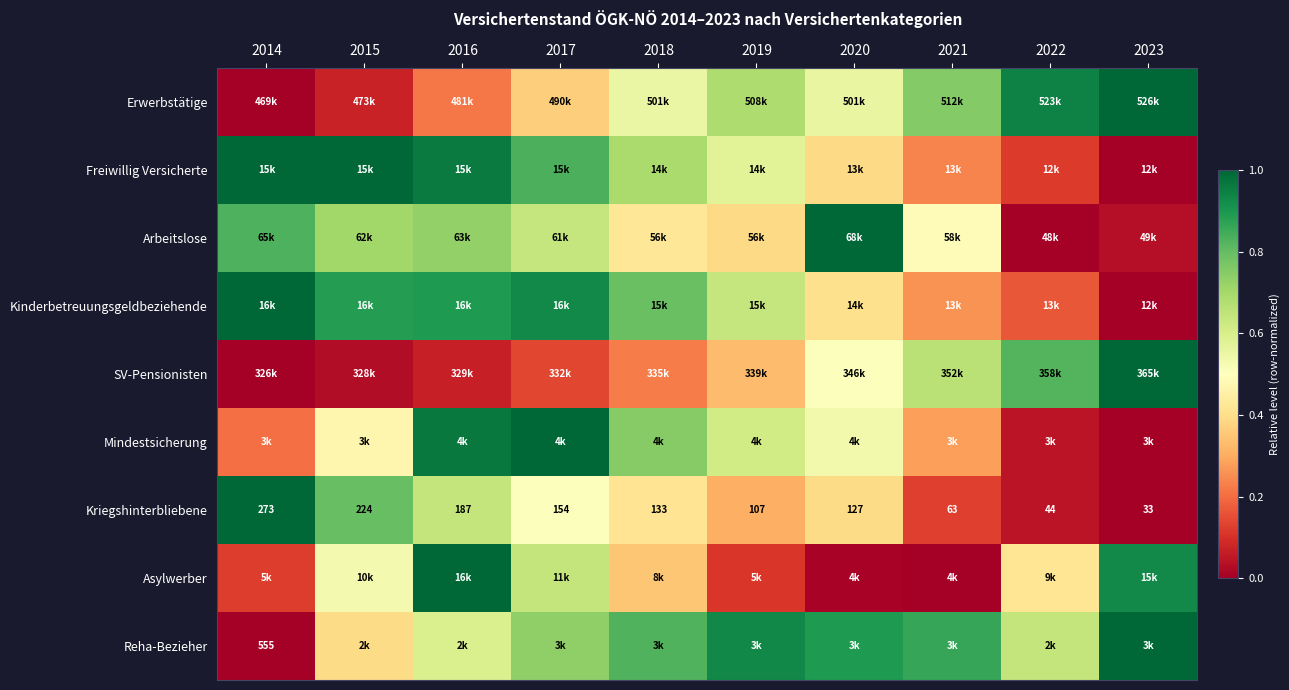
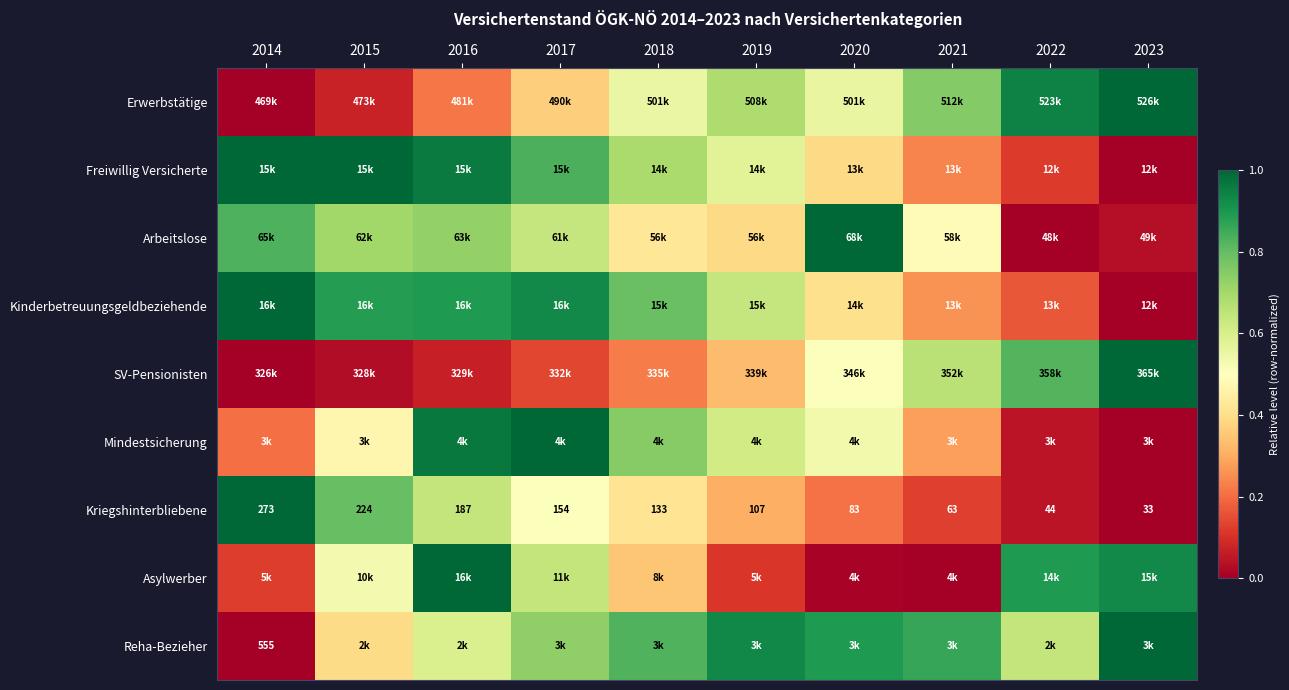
Kriegshinterbliebene, 2020: 127 -> 83
Asylwerber, 2022: 9k -> 14k
